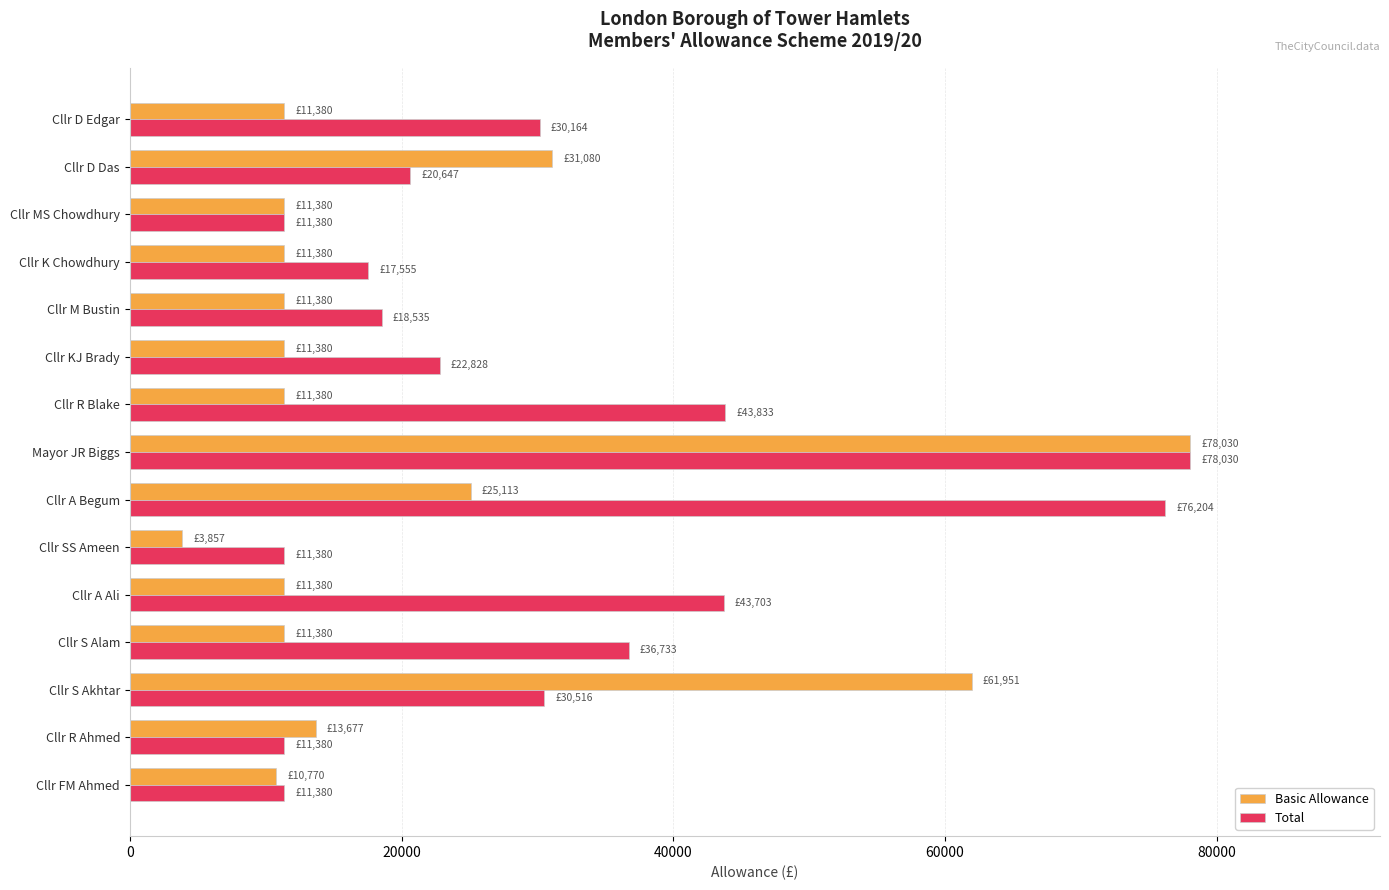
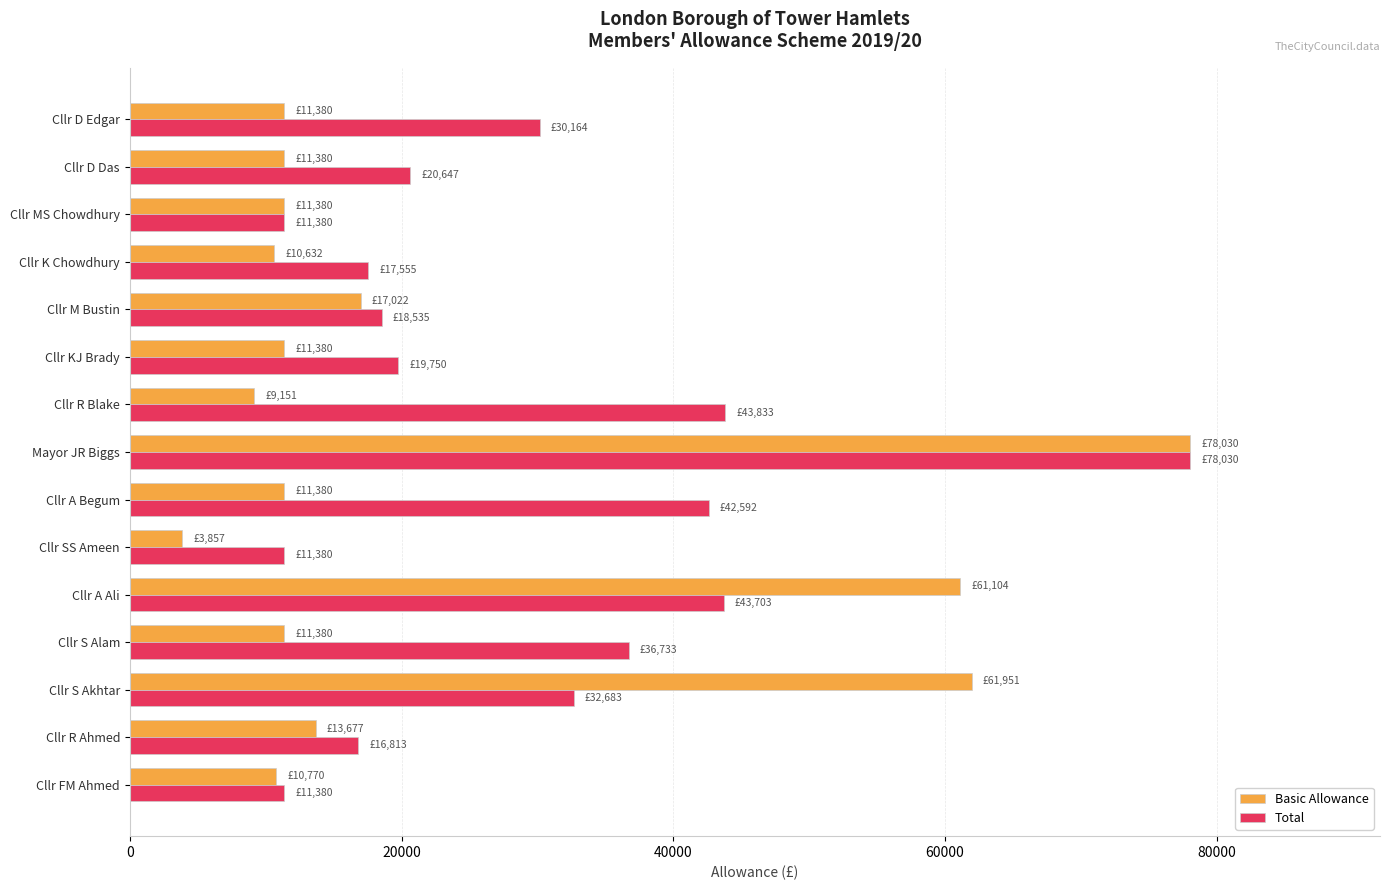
Basic Allowance, Cllr D Das: £31,080 -> £11,380
Basic Allowance, Cllr K Chowdhury: £11,380 -> £10,632
Basic Allowance, Cllr M Bustin: £11,380 -> £17,022
Total, Cllr KJ Brady: £22,828 -> £19,750
Basic Allowance, Cllr R Blake: £11,380 -> £9,151
Basic Allowance, Cllr A Begum: £25,113 -> £11,380
Total, Cllr A Begum: £76,204 -> £42,592
Basic Allowance, Cllr A Ali: £11,380 -> £61,104
Total, Cllr S Akhtar: £30,516 -> £32,683
Total, Cllr R Ahmed: £11,380 -> £16,813
